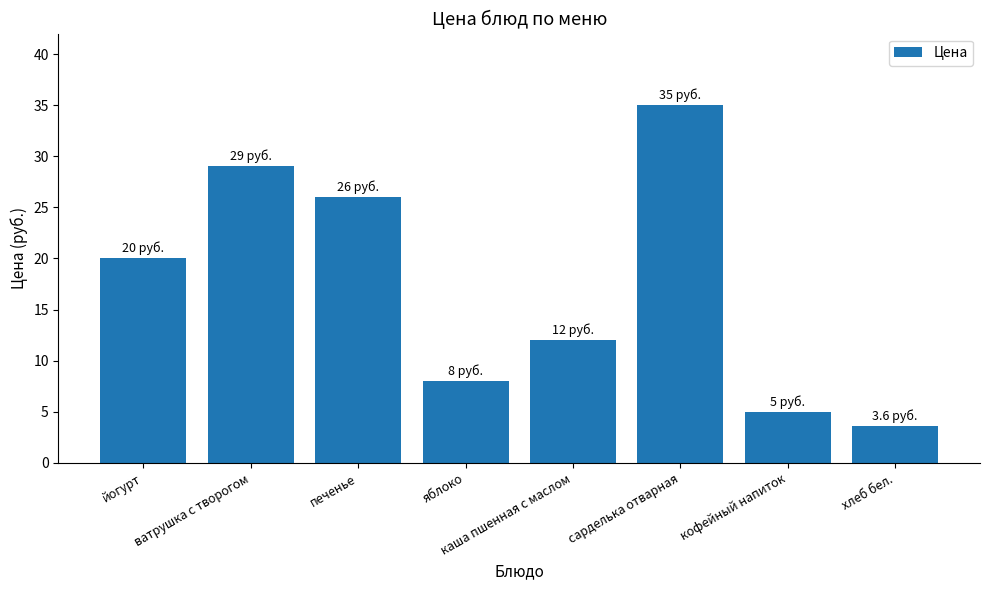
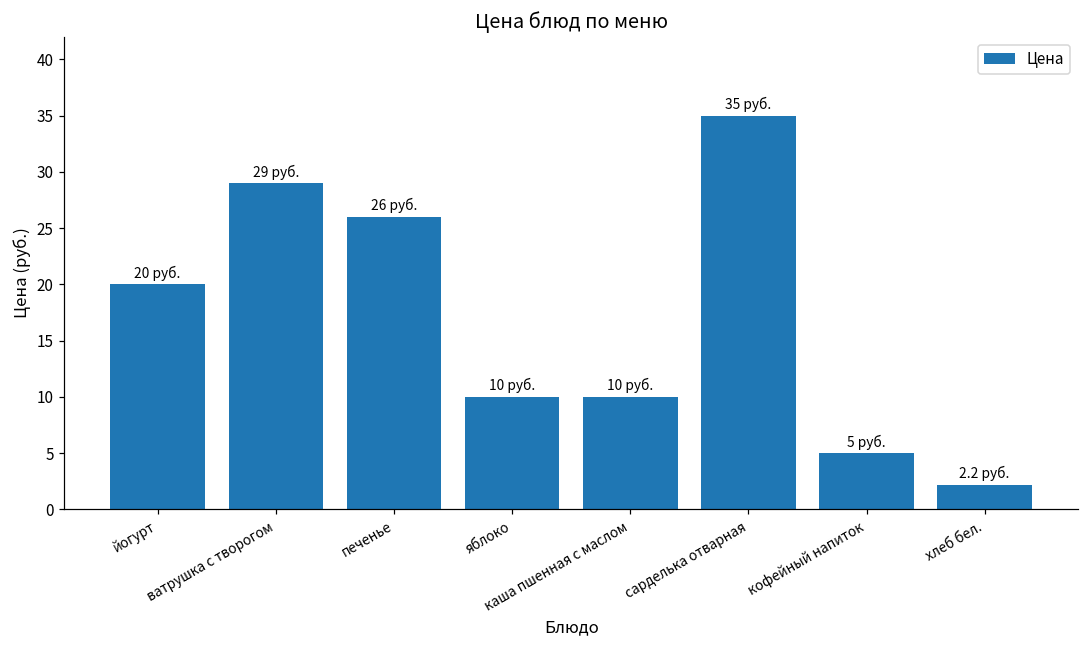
яблоко: 8 -> 10
каша пшенная с маслом: 12 -> 10
хлеб бел.: 3.6 -> 2.2
